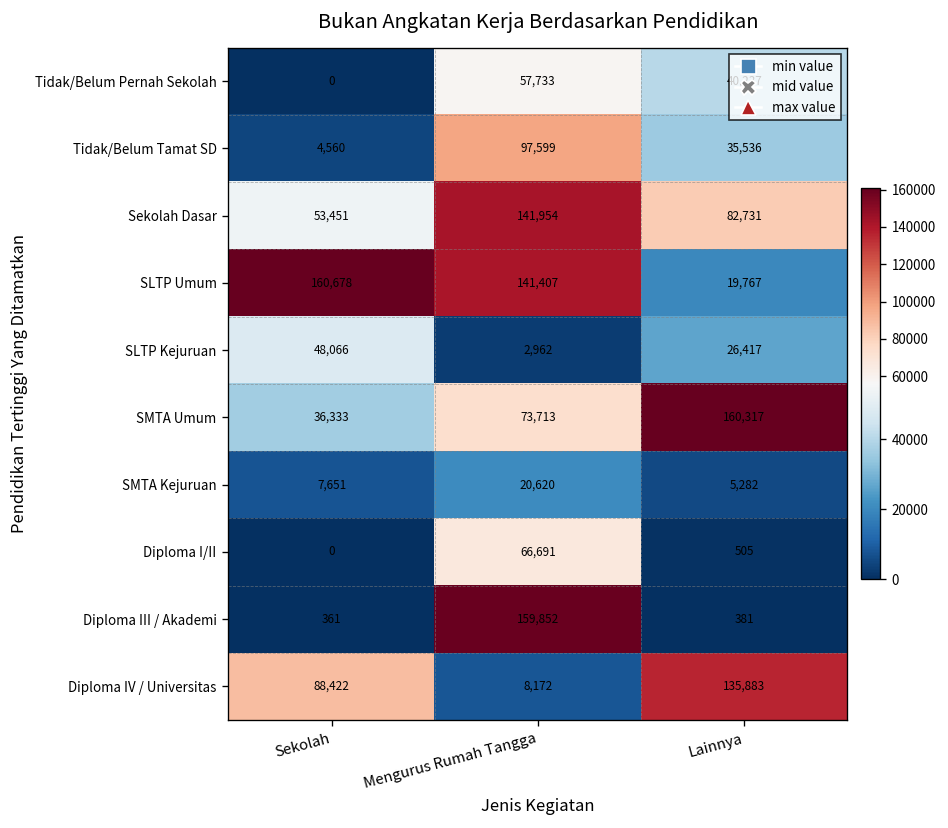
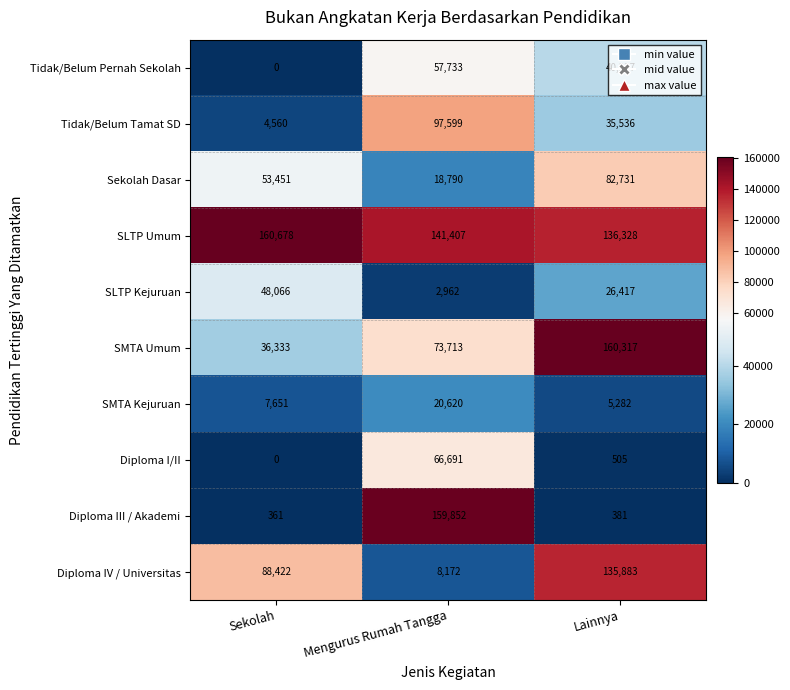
Sekolah Dasar, Mengurus Rumah Tangga: 141,954 -> 18,790
SLTP Umum, Lainnya: 19,767 -> 136,328
